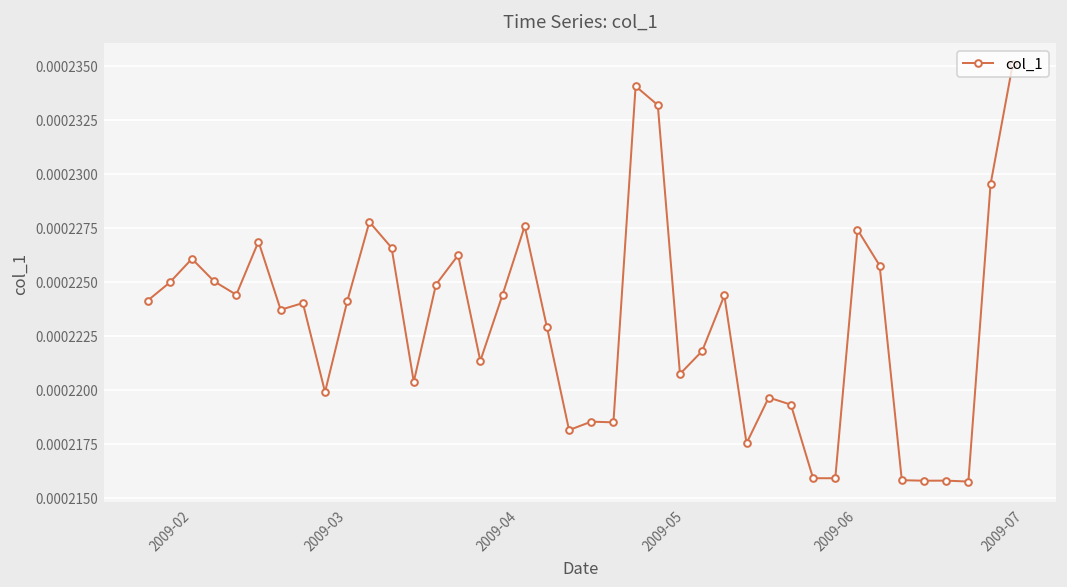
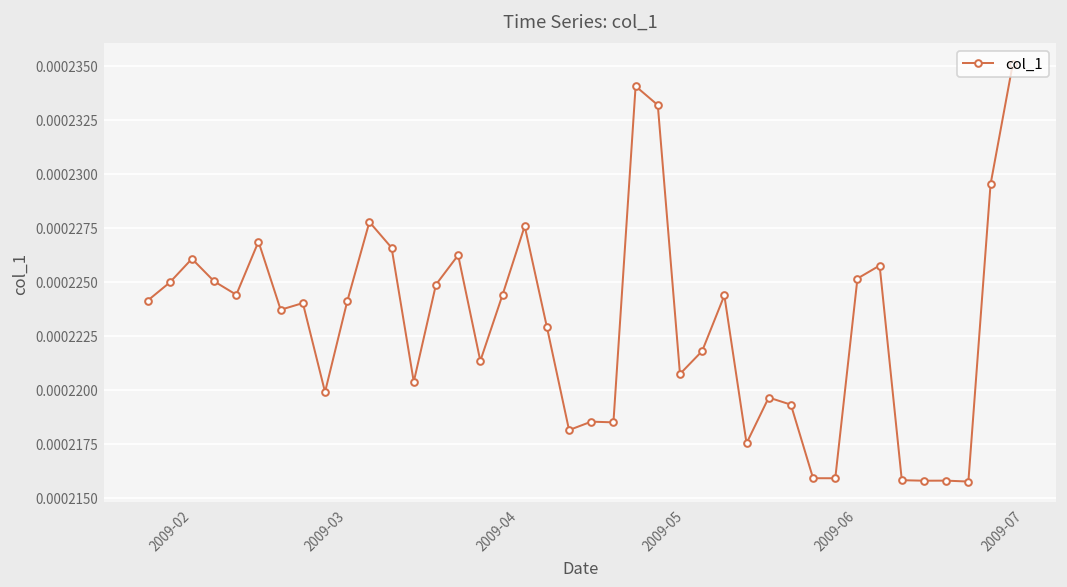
2009-06: 0.0002274 -> 0.0002251
